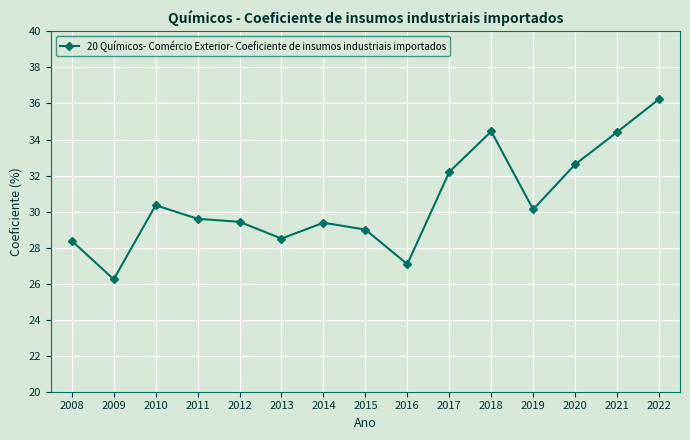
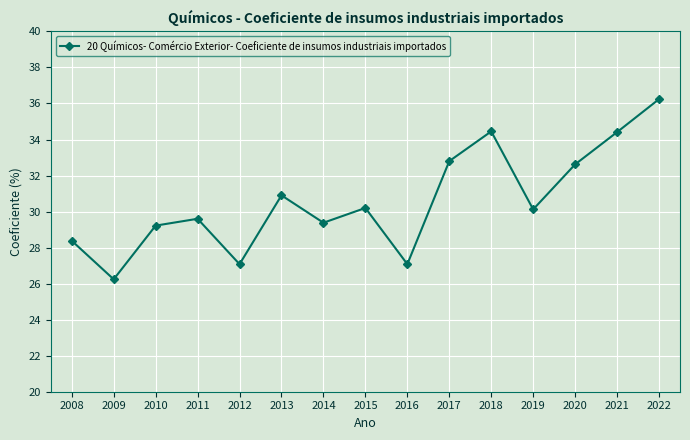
2010: 30.4 -> 29.2
2012: 29.4 -> 27.1
2013: 28.5 -> 30.9
2015: 29.0 -> 30.2
2017: 32.2 -> 32.8
